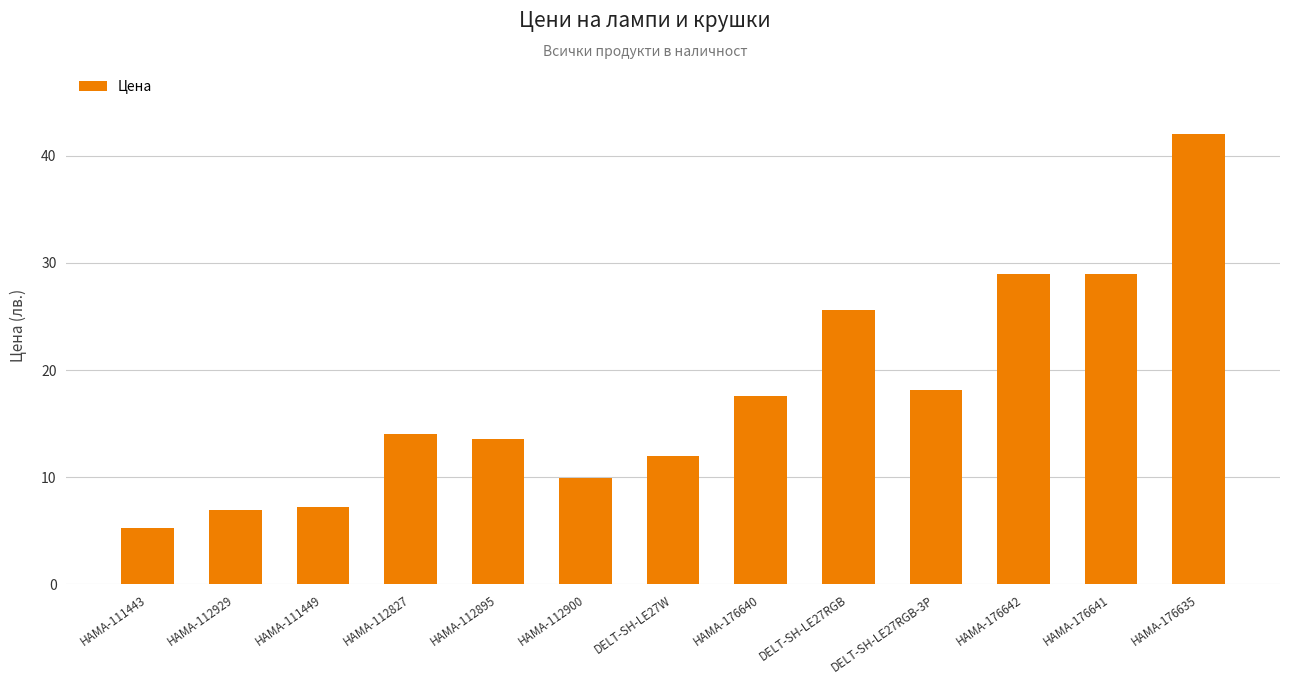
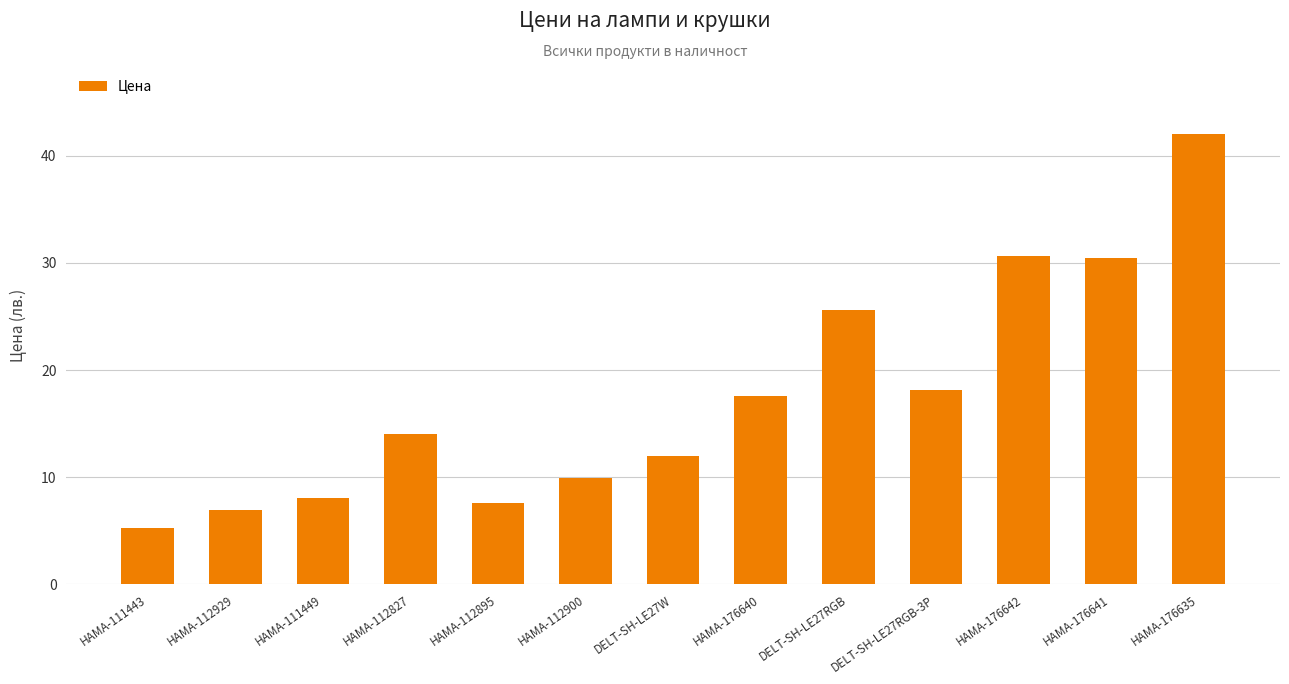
HAMA-111449: 7.2 -> 8.1
HAMA-112895: 13.6 -> 7.6
HAMA-176642: 28.9 -> 30.6
HAMA-176641: 29.0 -> 30.4
